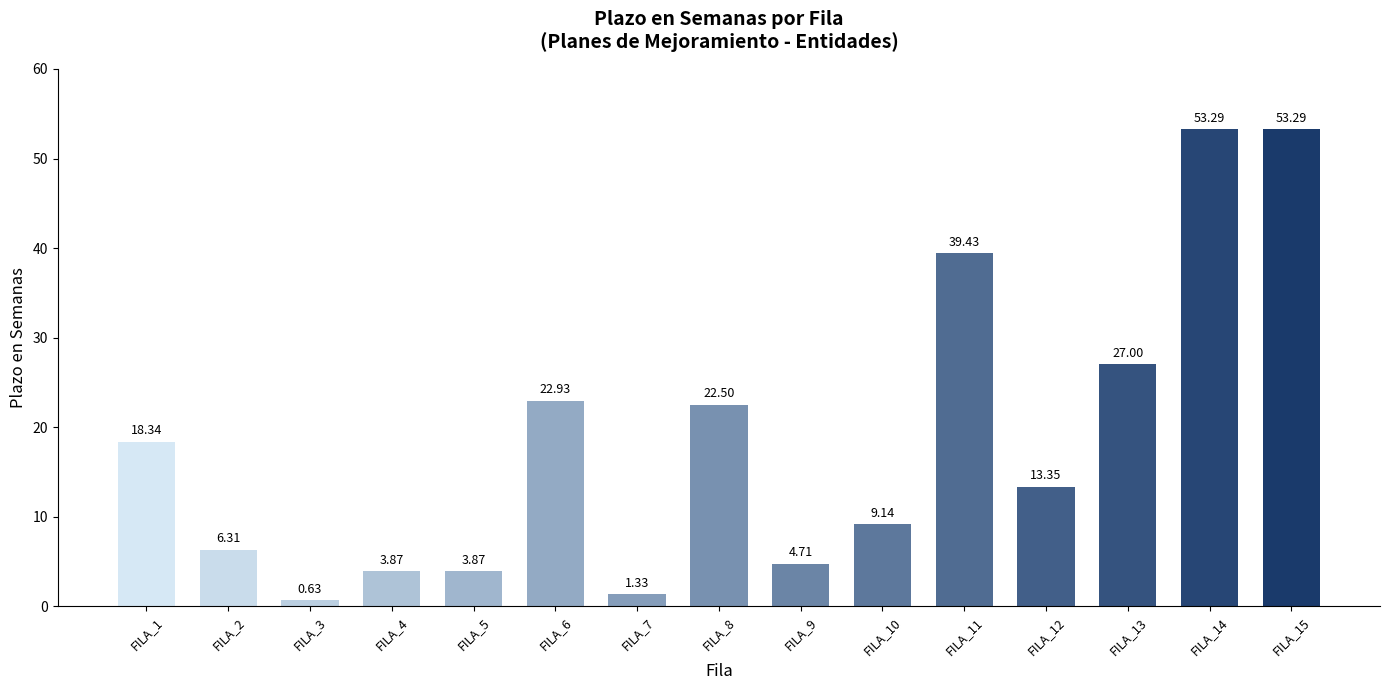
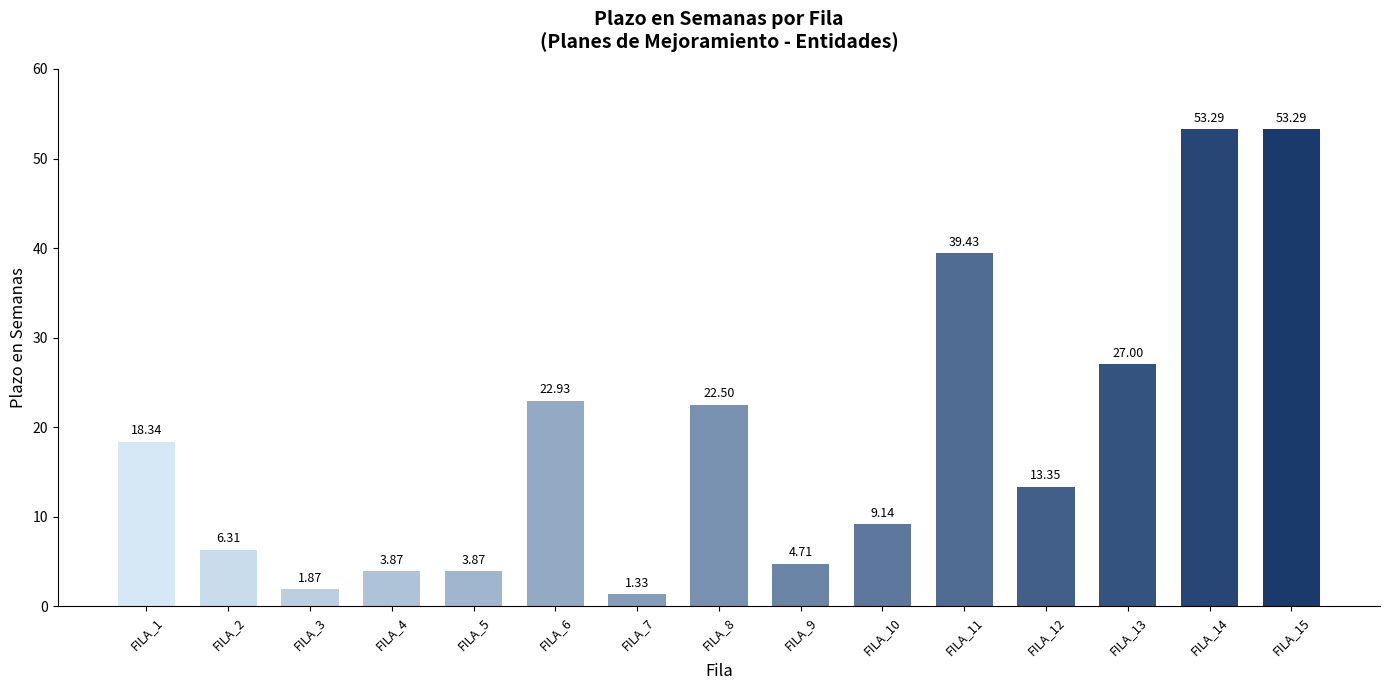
FILA_3: 0.63 -> 1.87
